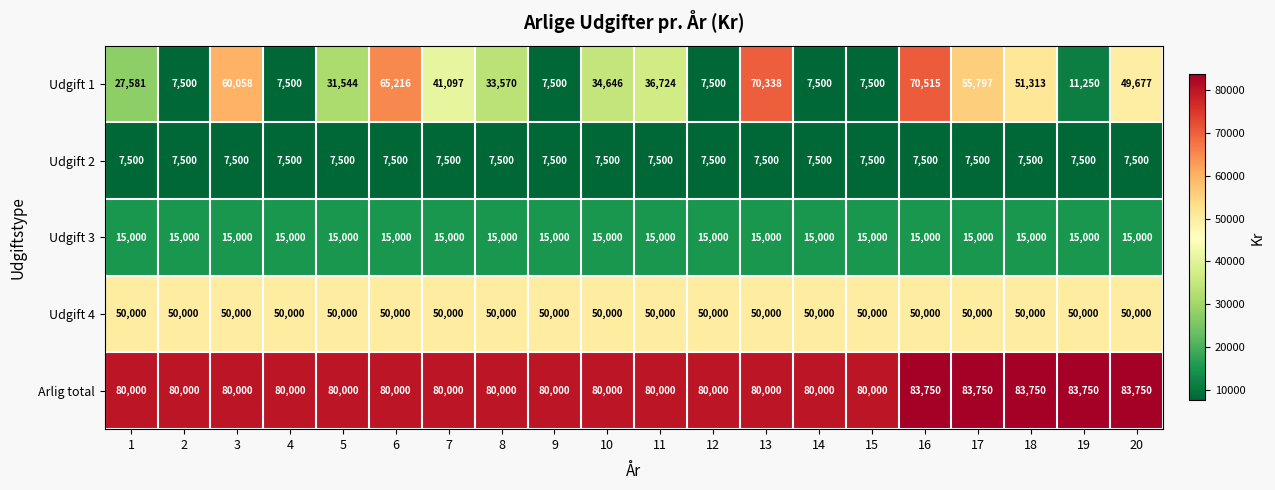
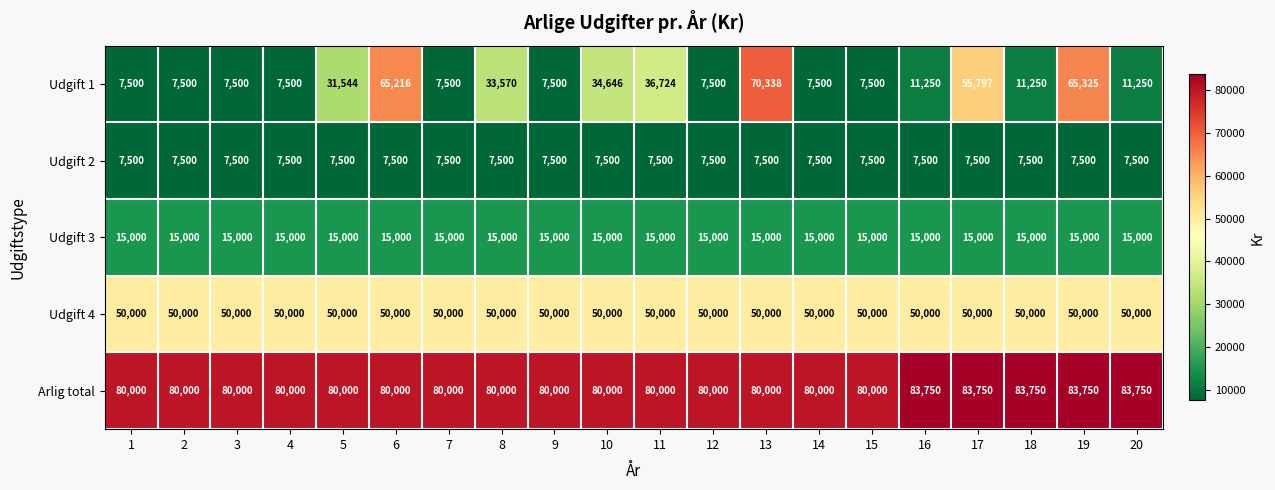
Udgift 1, 1: 27,581 -> 7,500
Udgift 1, 3: 60,058 -> 7,500
Udgift 1, 7: 41,097 -> 7,500
Udgift 1, 16: 70,515 -> 11,250
Udgift 1, 18: 51,313 -> 11,250
Udgift 1, 19: 11,250 -> 65,325
Udgift 1, 20: 49,677 -> 11,250
